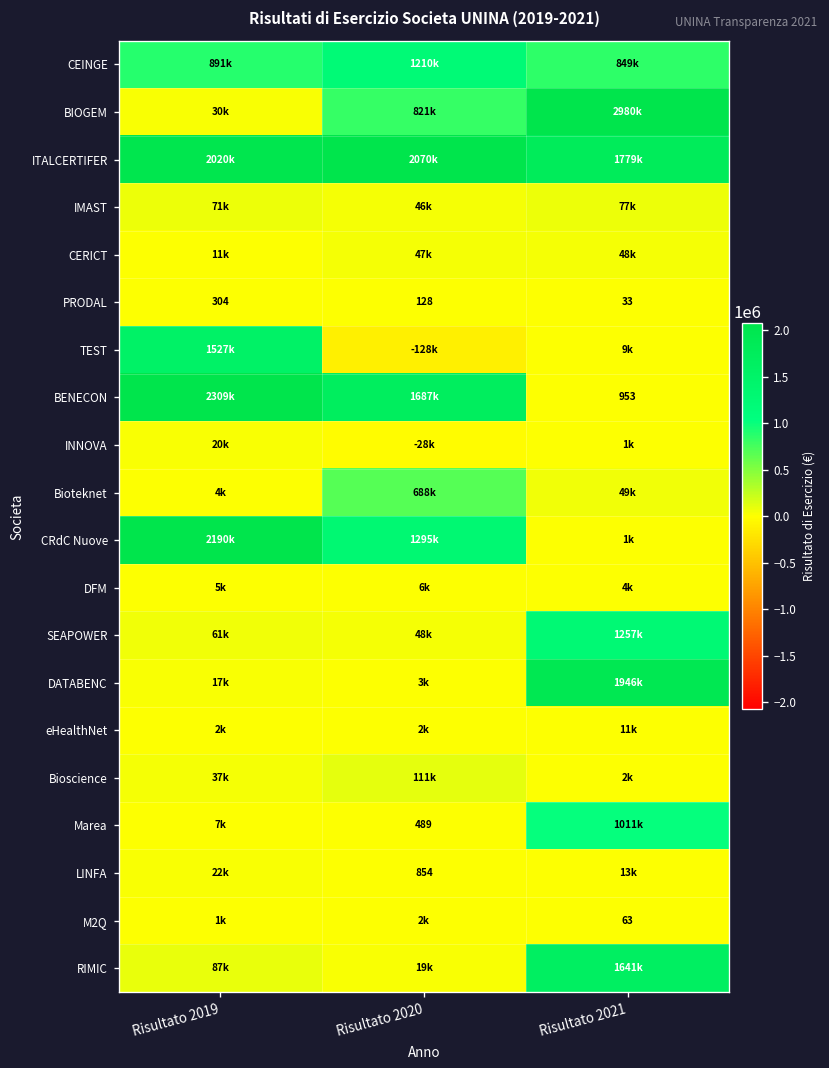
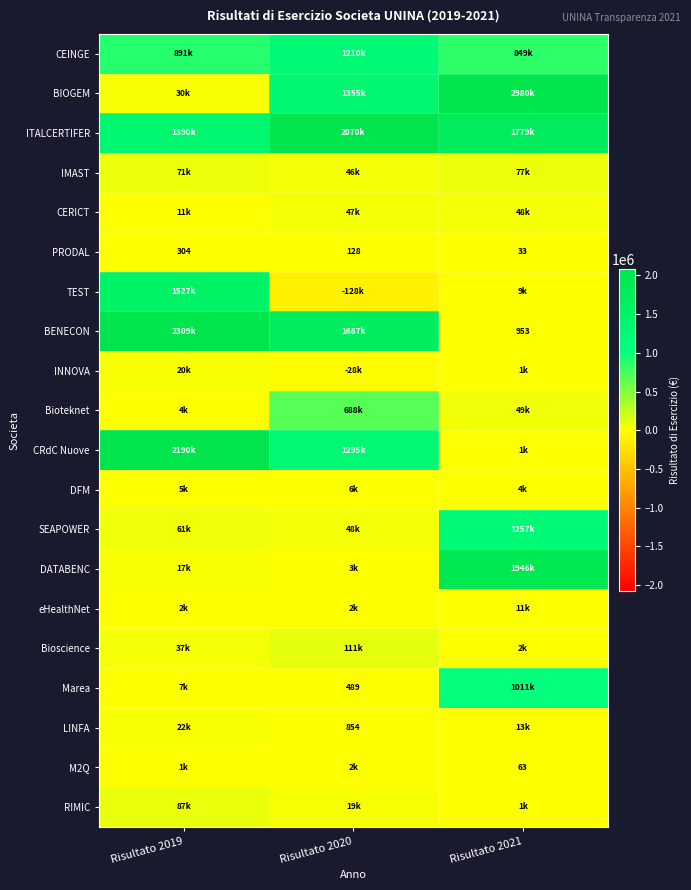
BIOGEM, Risultato 2020: 821k -> 1355k
ITALCERTIFER, Risultato 2019: 2020k -> 1390k
RIMIC, Risultato 2021: 1641k -> 1k
